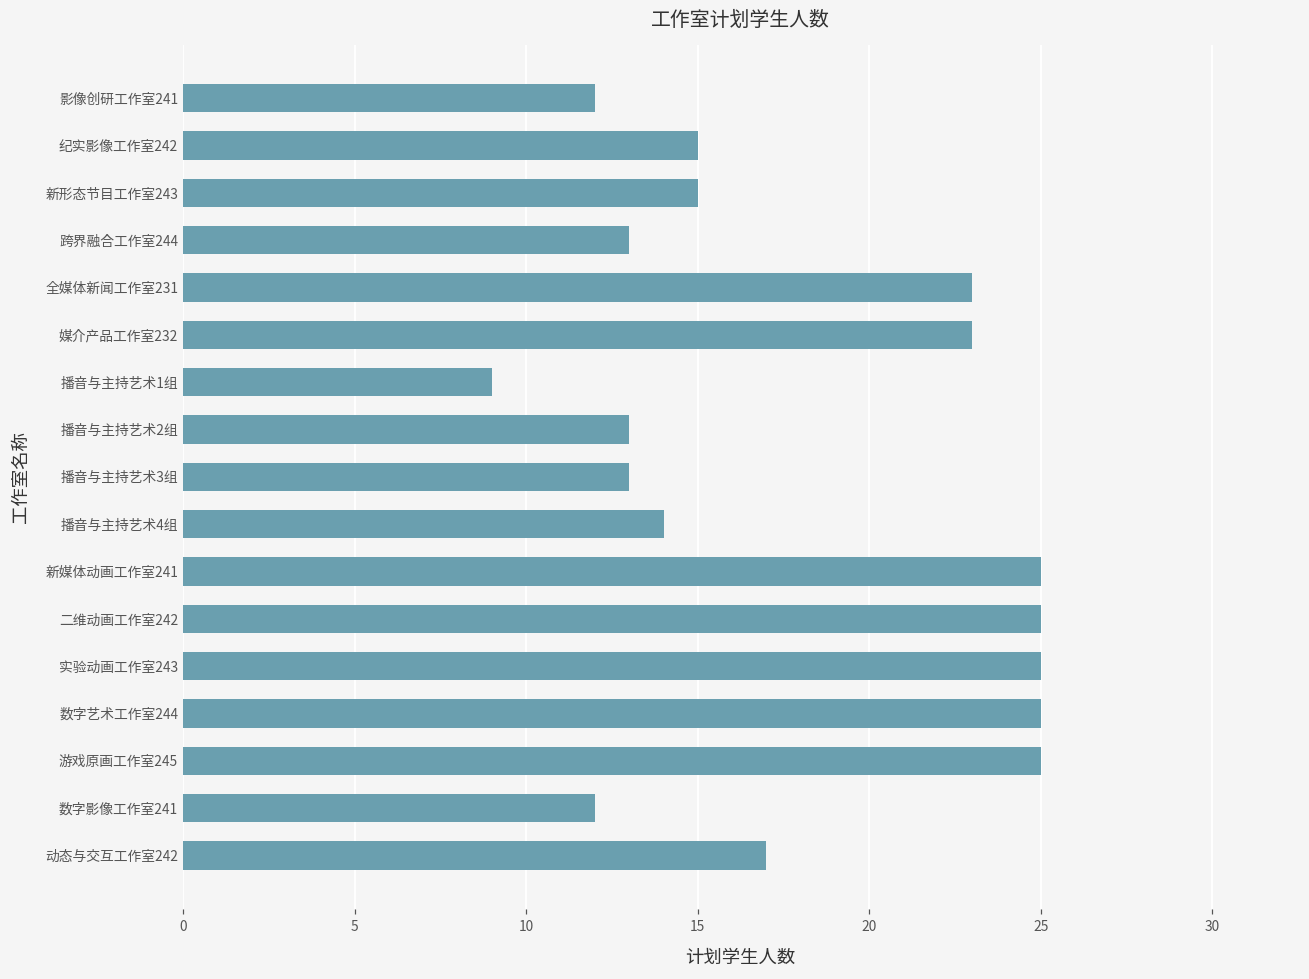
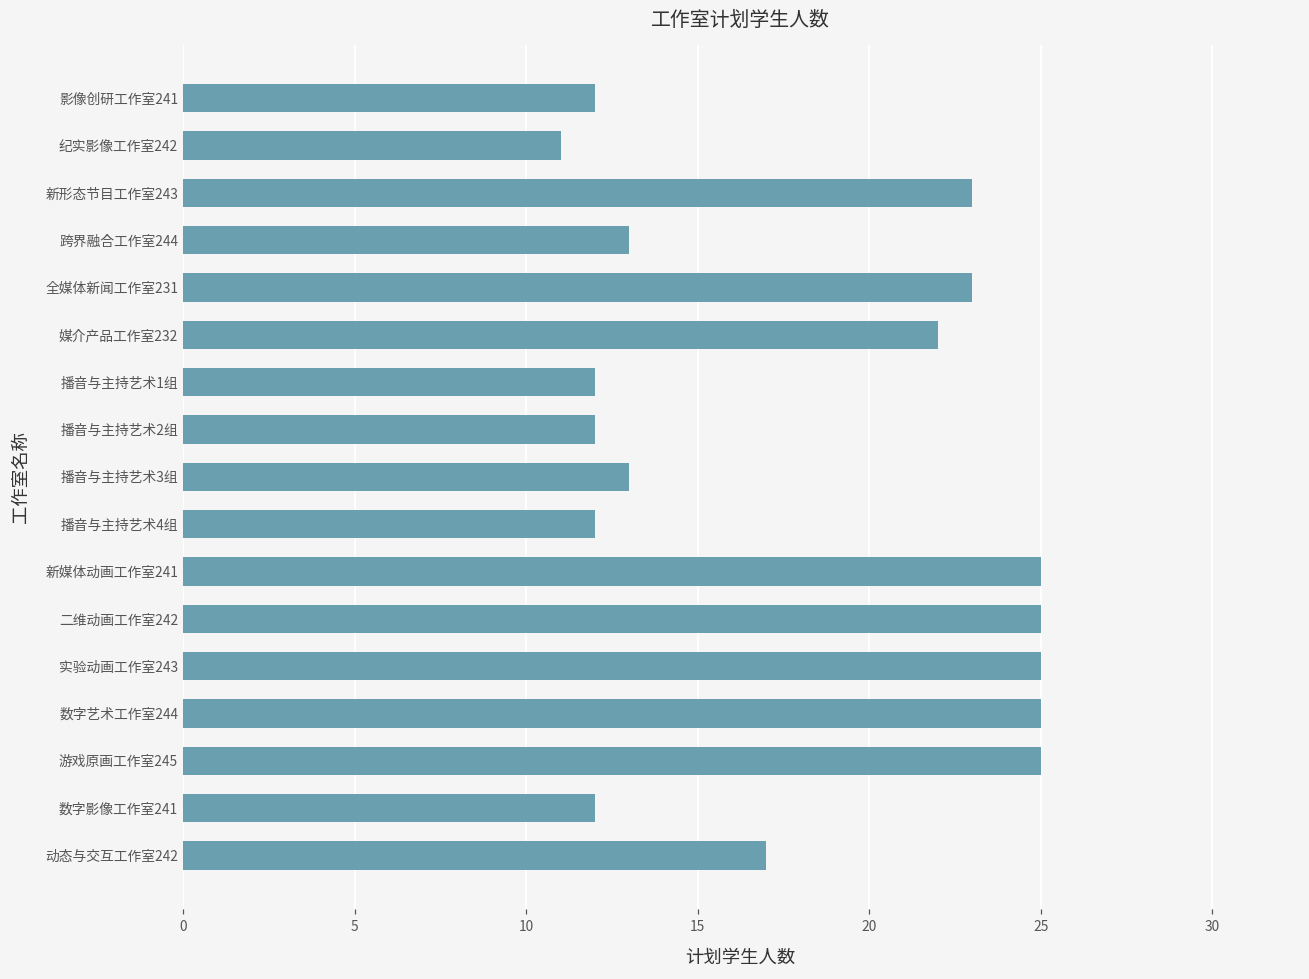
纪实影像工作室242: 15 -> 11
新形态节目工作室243: 15 -> 23
媒介产品工作室232: 23 -> 22
播音与主持艺术1组: 9 -> 12
播音与主持艺术2组: 13 -> 12
播音与主持艺术4组: 14 -> 12
